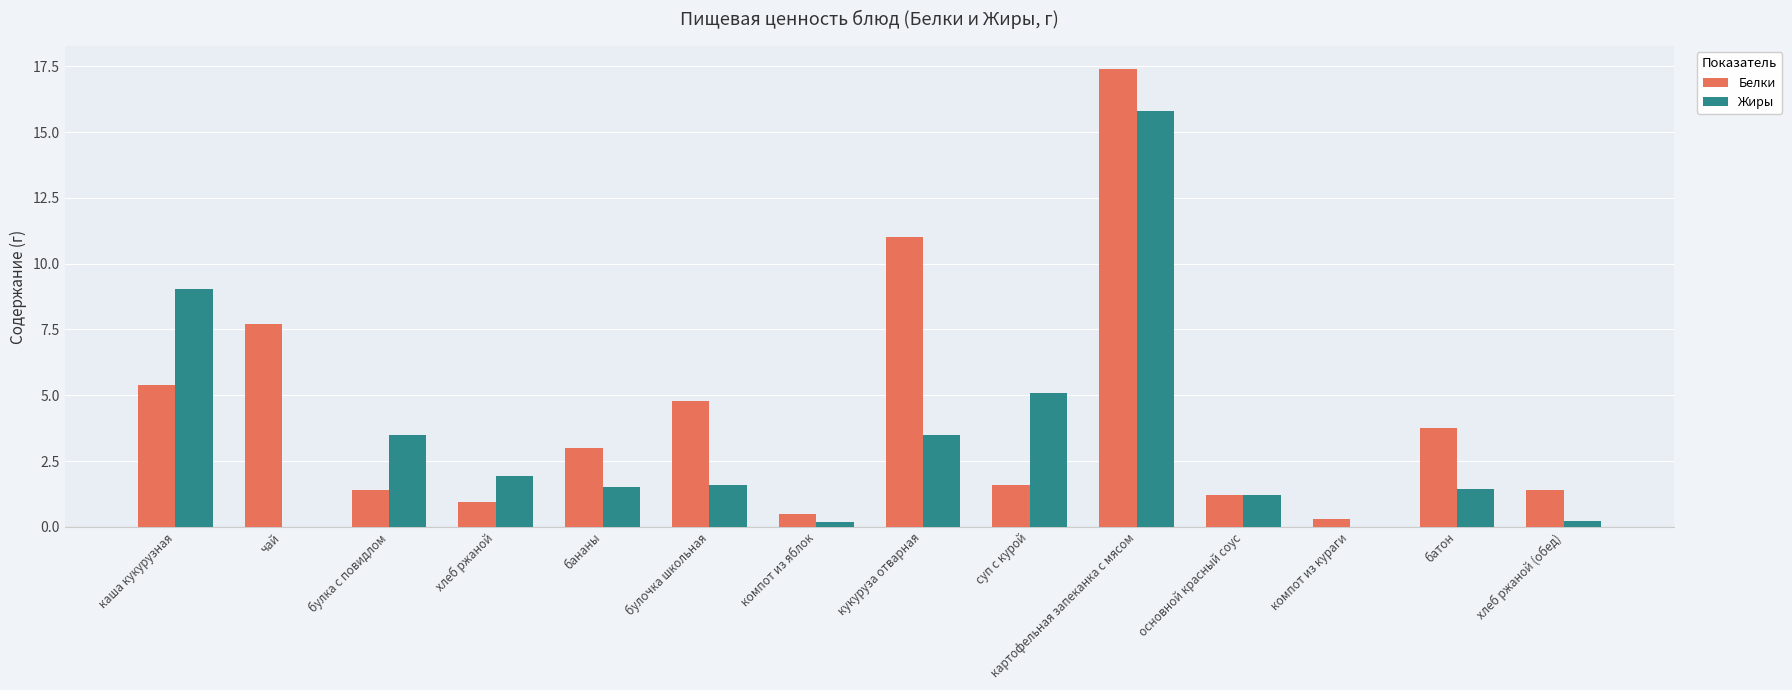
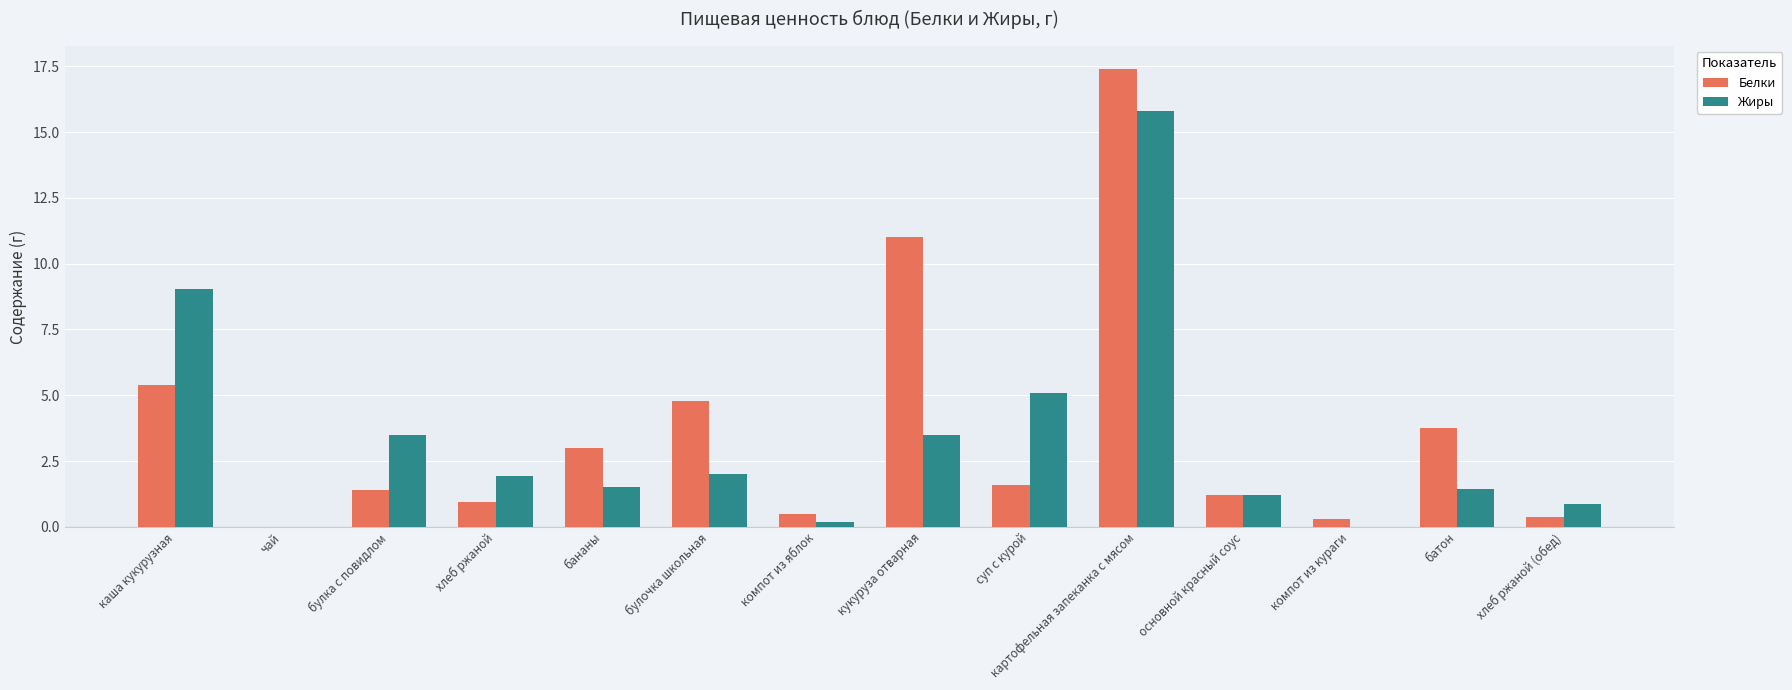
Белки, чай: 7.7 -> 0.0
Жиры, булочка школьная: 1.6 -> 2.0
Белки, хлеб ржаной (обед): 1.4 -> 0.4
Жиры, хлеб ржаной (обед): 0.2 -> 0.9
